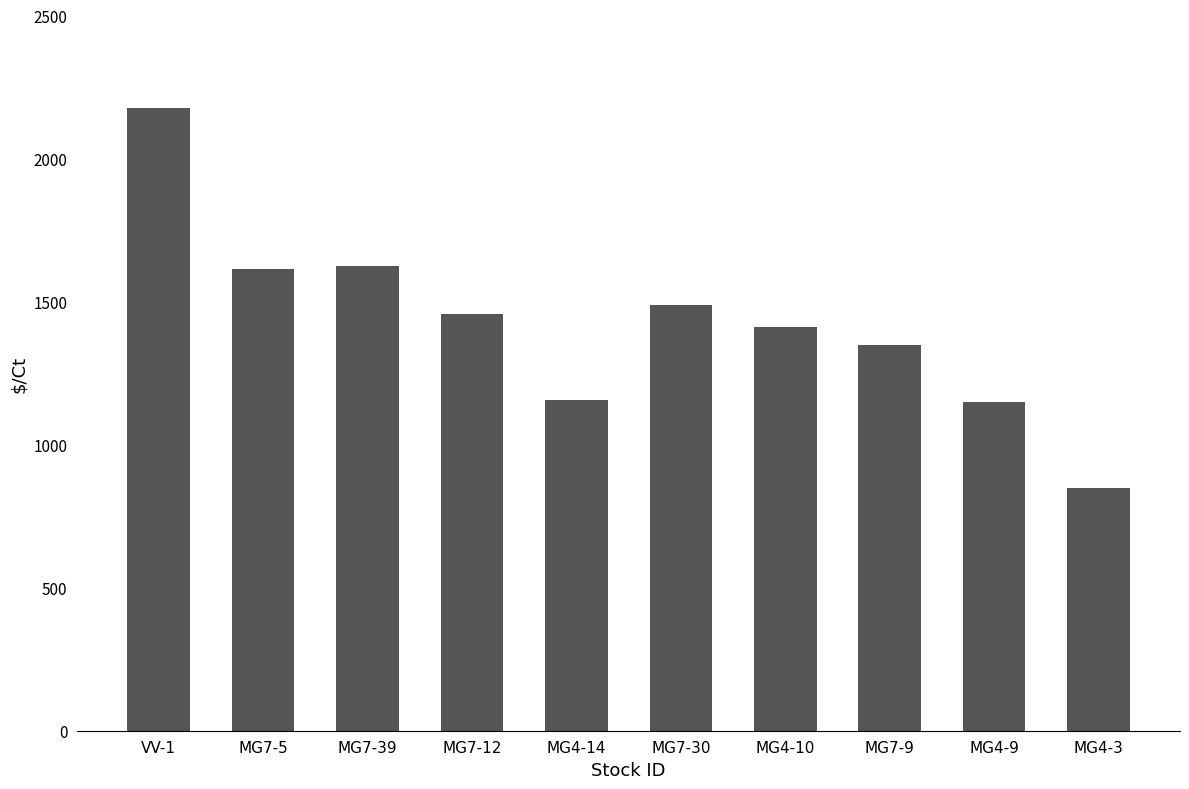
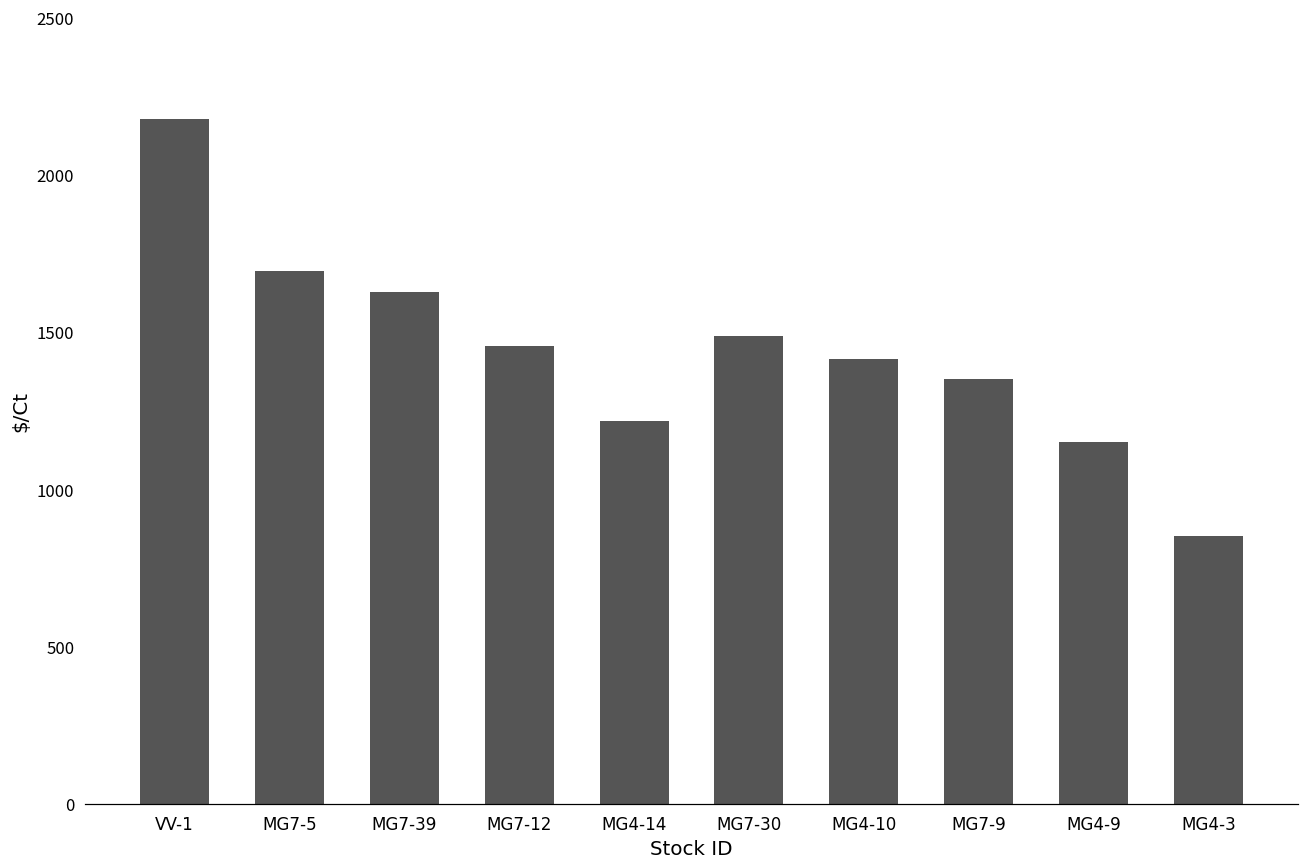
MG7-5: 1610 -> 1690
MG4-14: 1160 -> 1220
